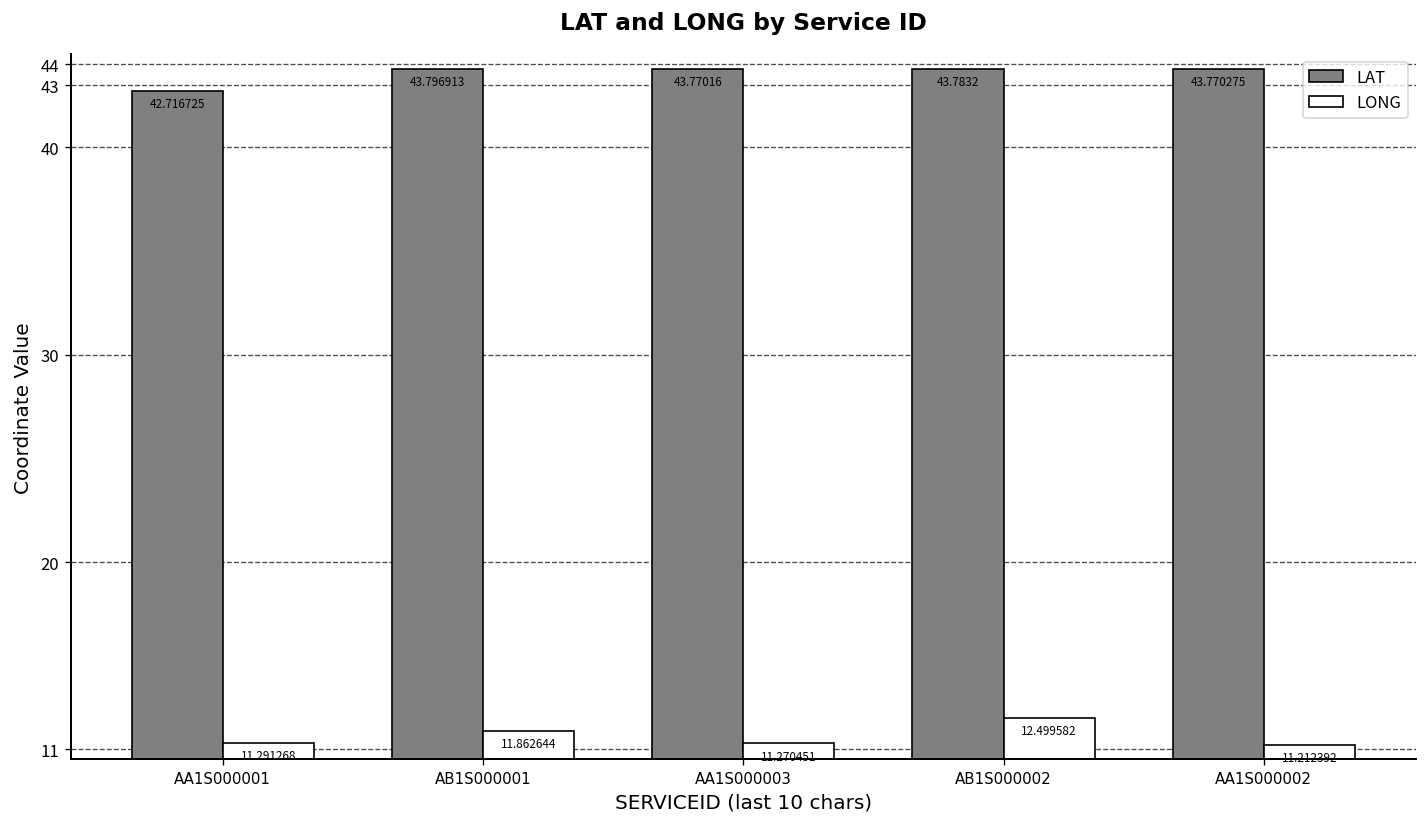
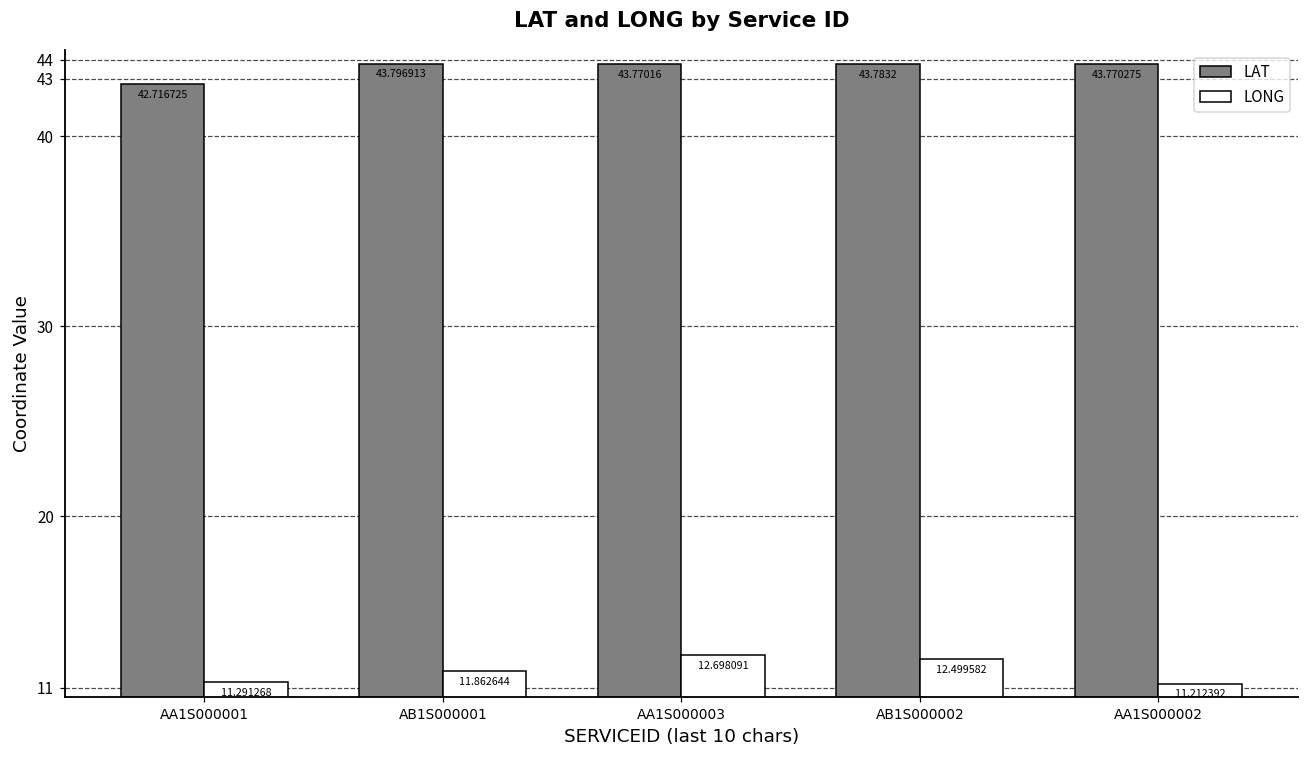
LONG, AA1S000003: 11.270451 -> 12.698091
